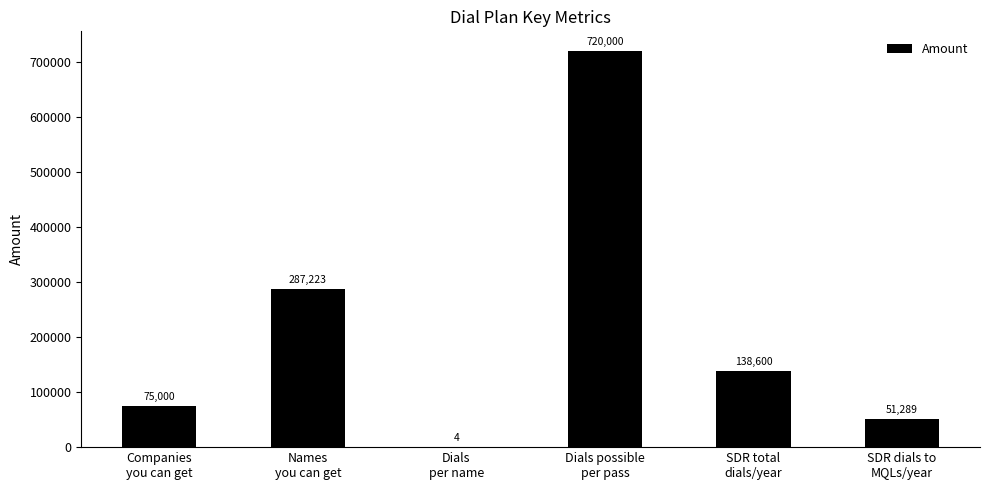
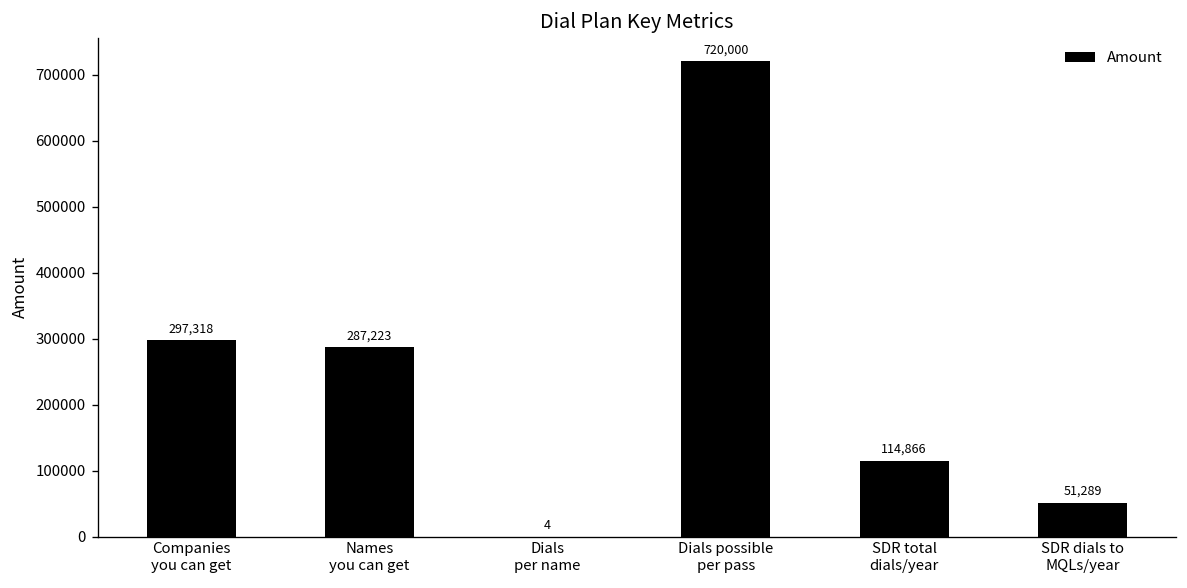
Companies you can get: 75,000 -> 297,318
SDR total dials/year: 138,600 -> 114,866
